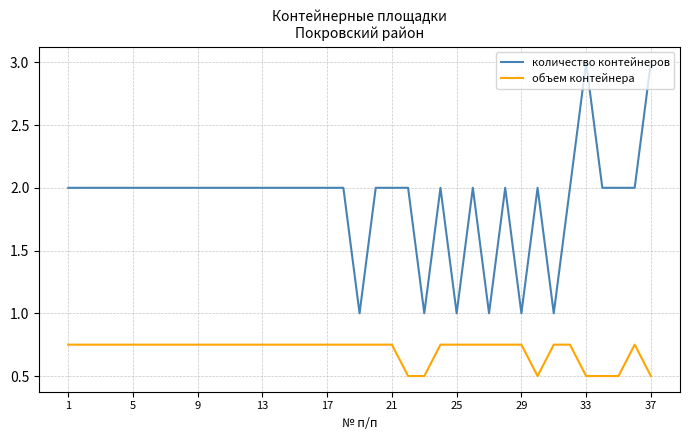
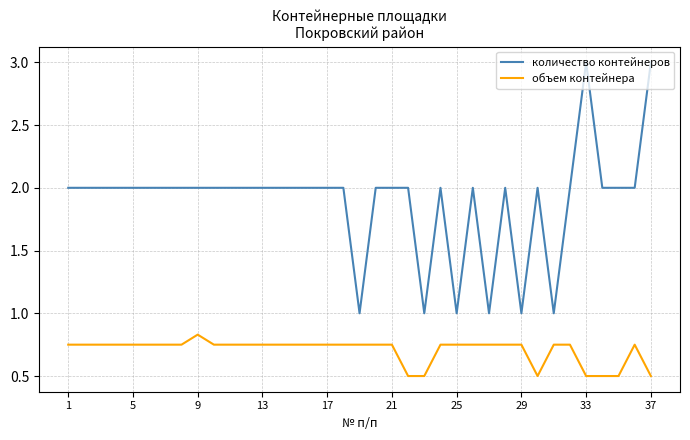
объем контейнера, 9: 0.75 -> 0.83
